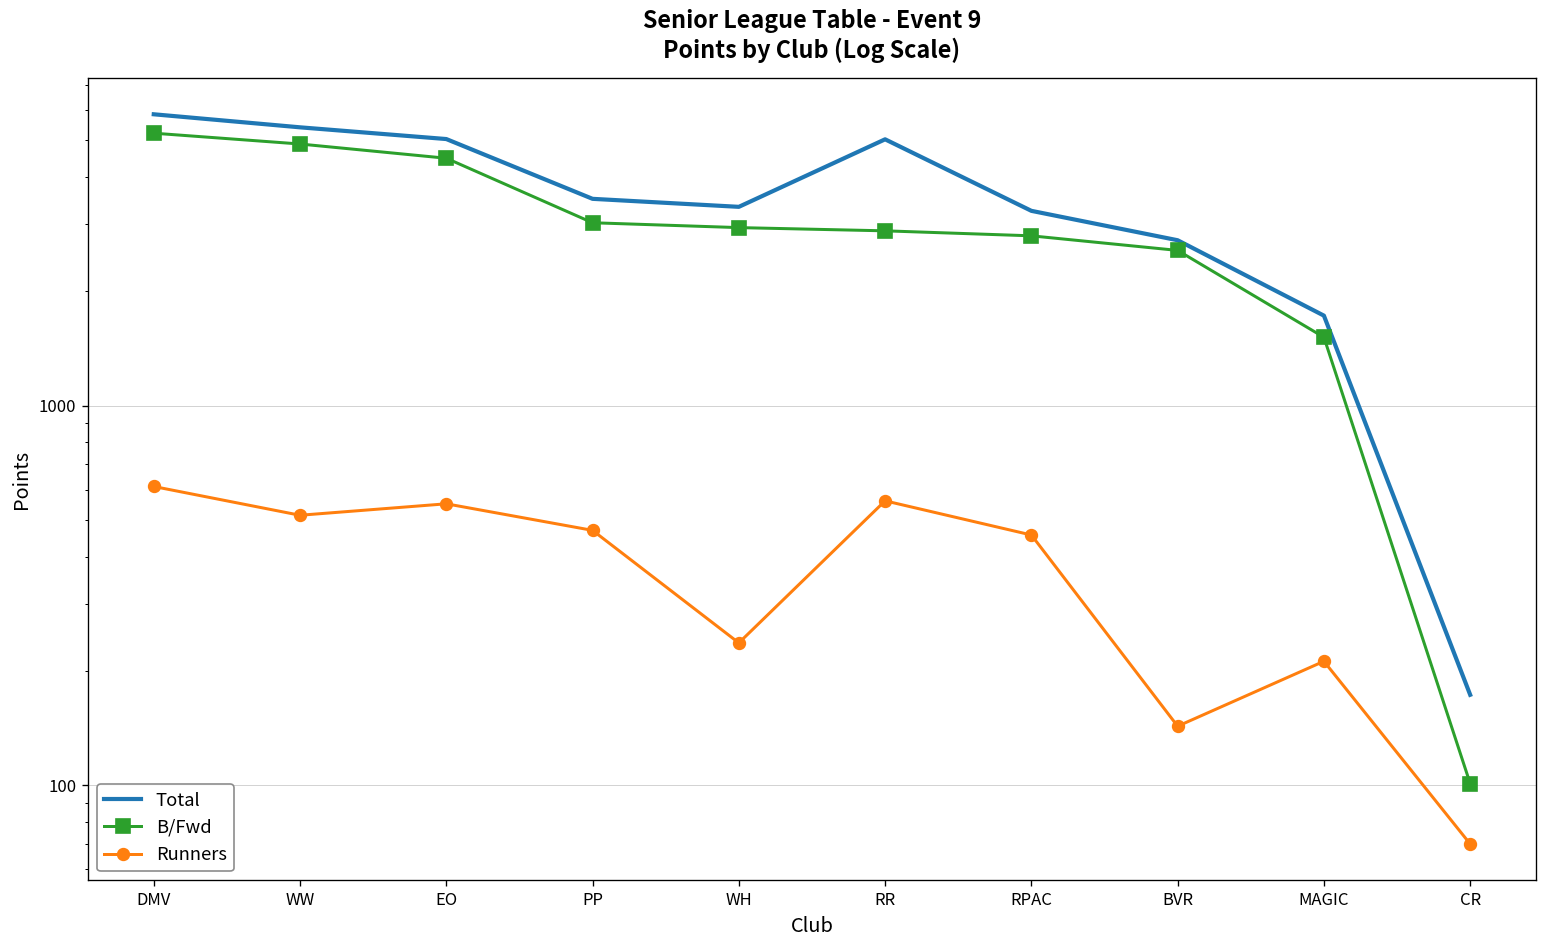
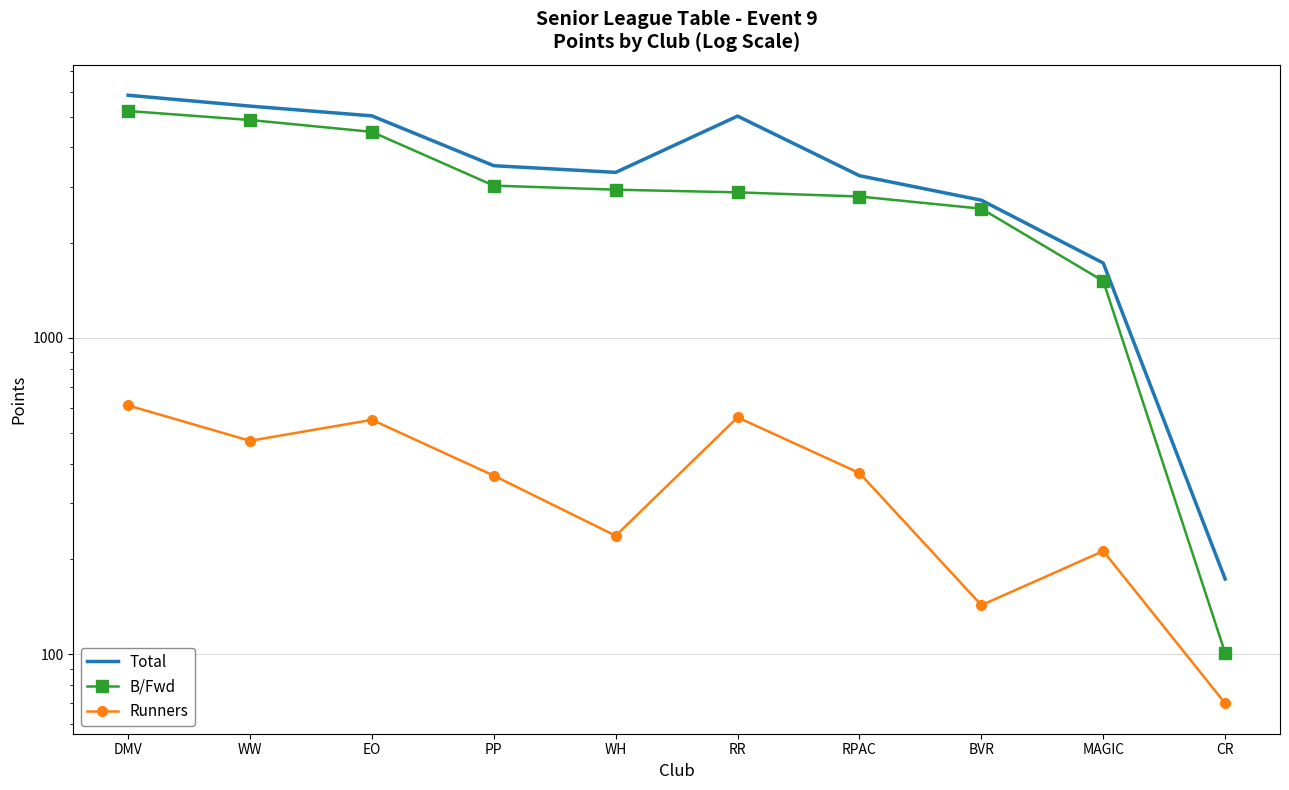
Runners, WW: 510 -> 470
Runners, PP: 470 -> 370
Runners, RPAC: 460 -> 370
